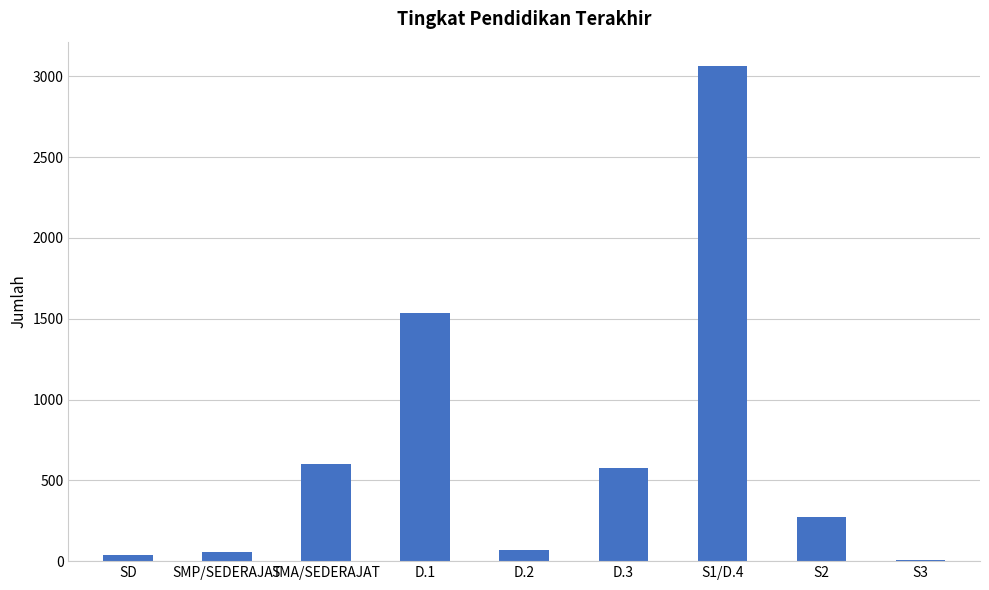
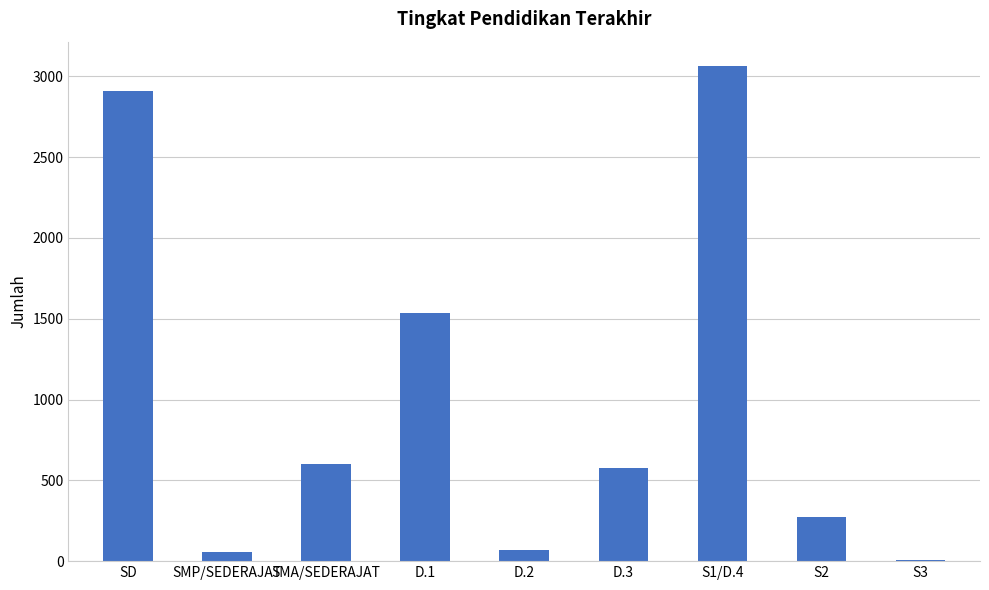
SD: 40 -> 2910
